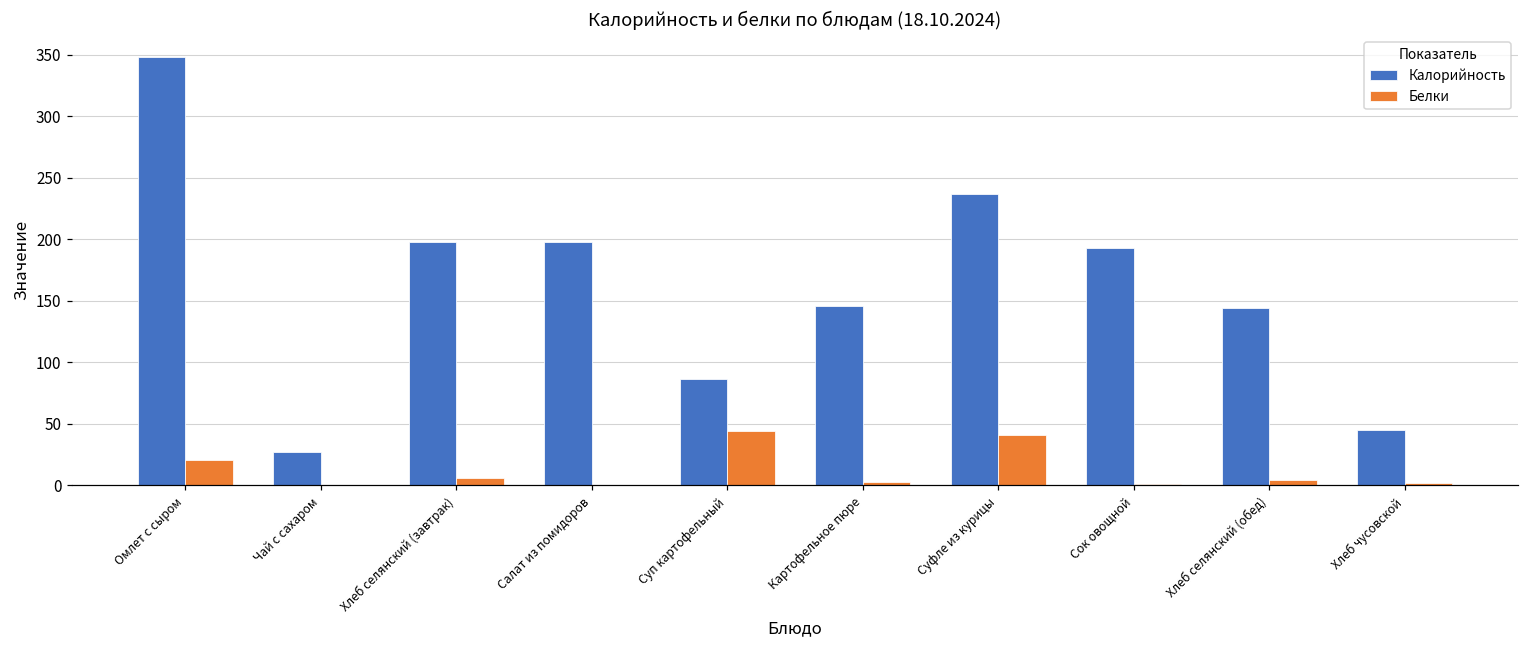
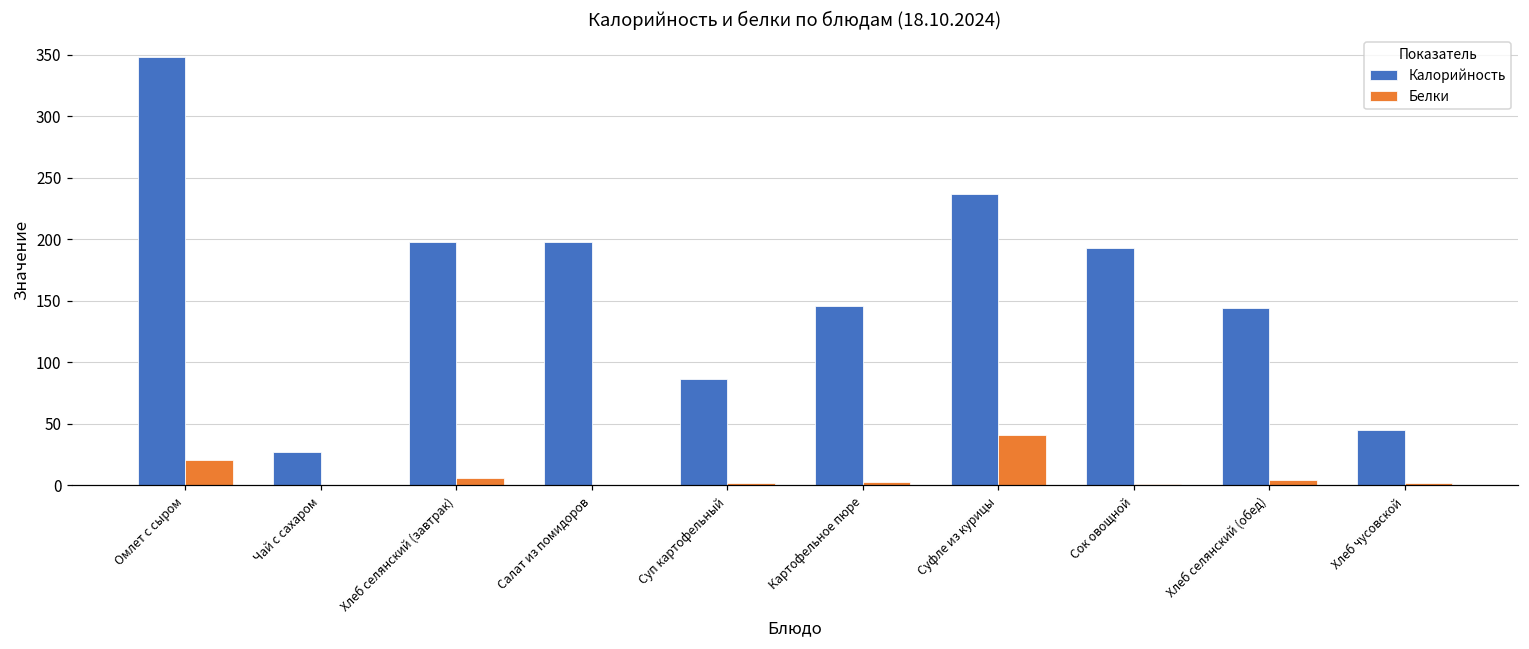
Белки, Суп картофельный: 44 -> 2
